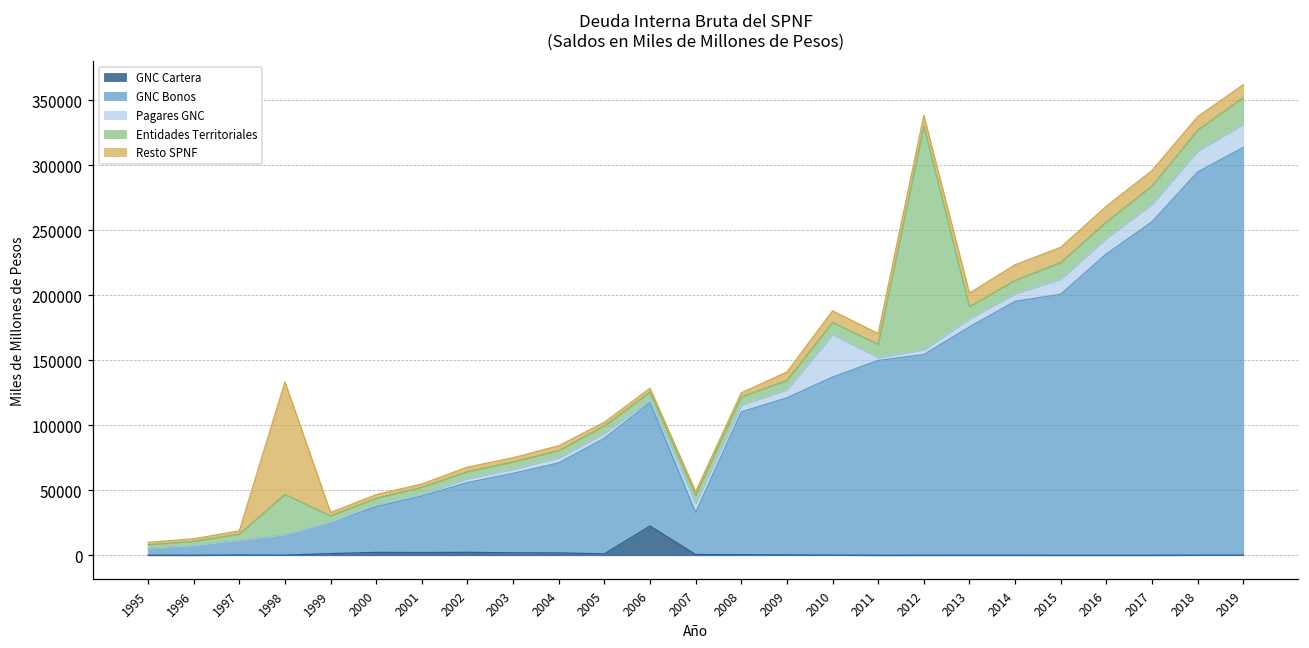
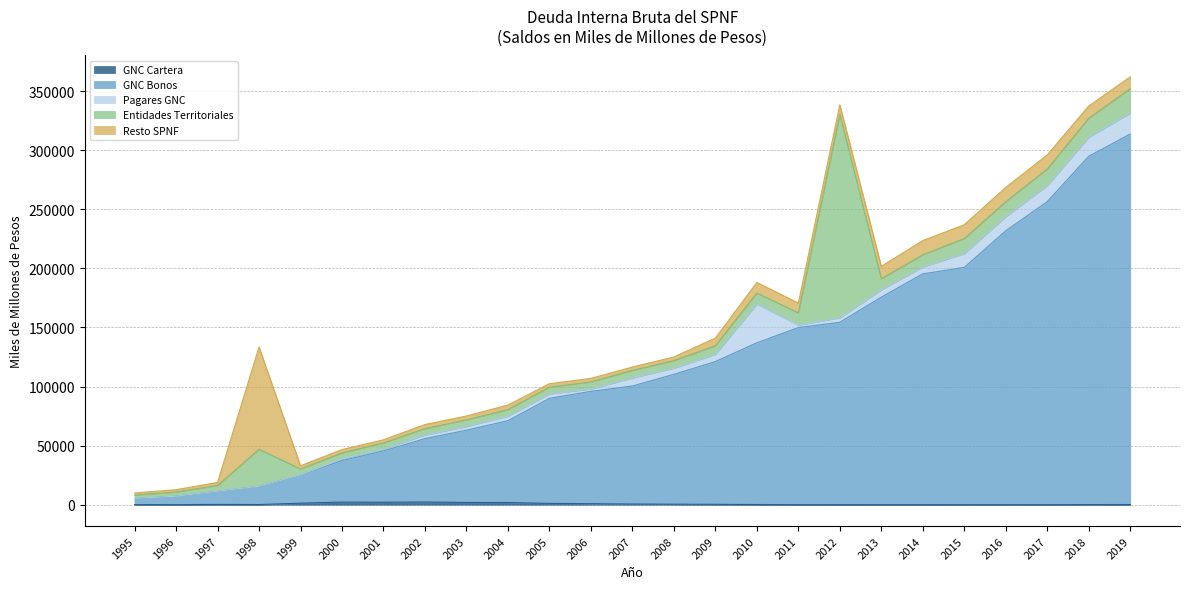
GNC Cartera, 2006: 22000 -> 1000
GNC Bonos, 2007: 32000 -> 100000
